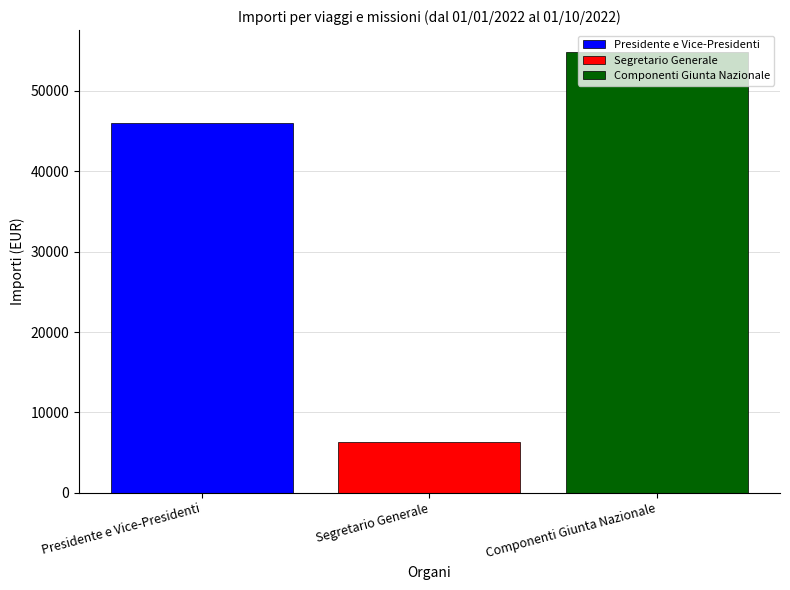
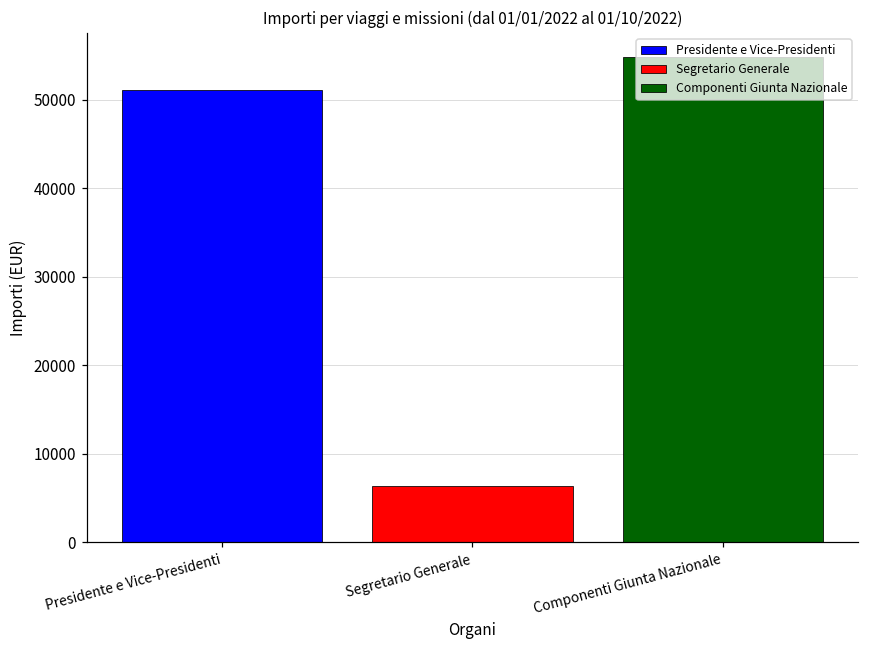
Presidente e Vice-Presidenti: 46000 -> 51000
